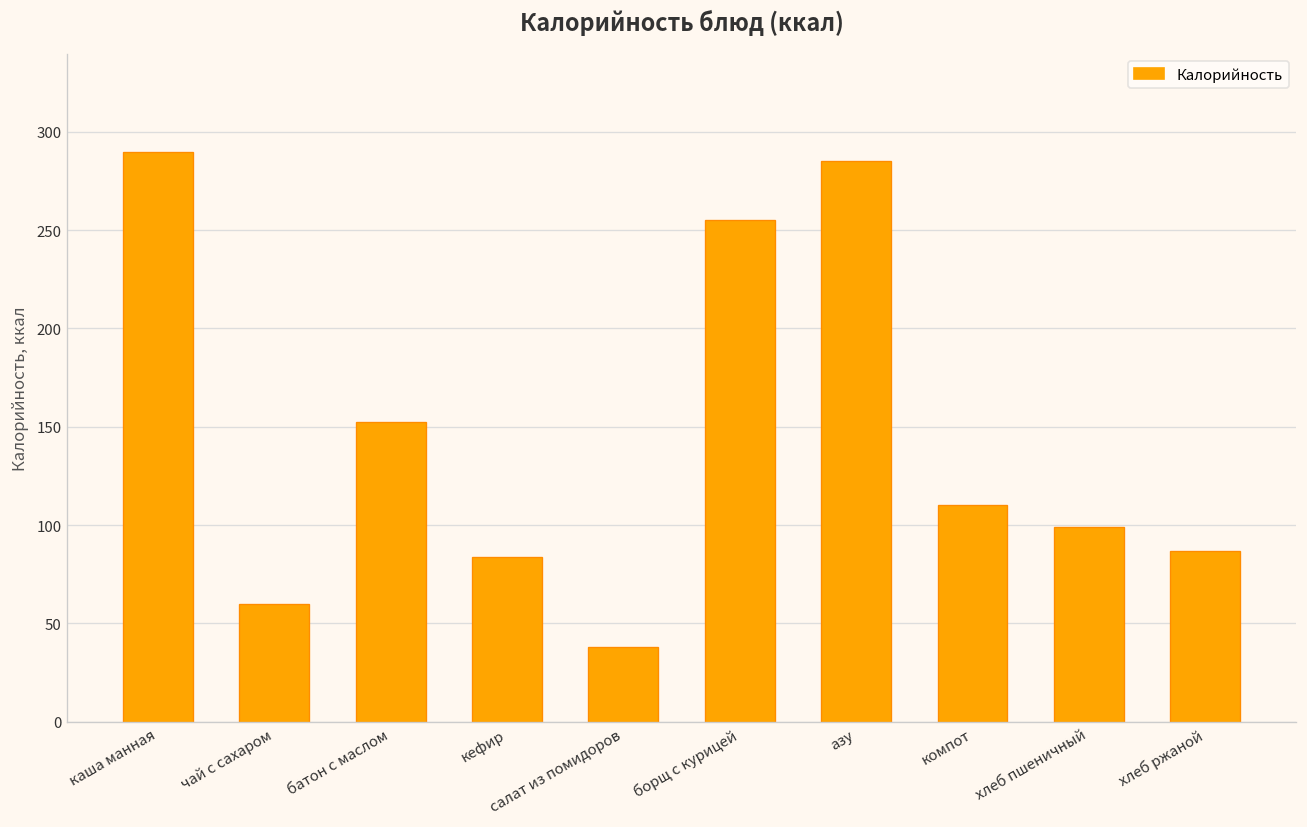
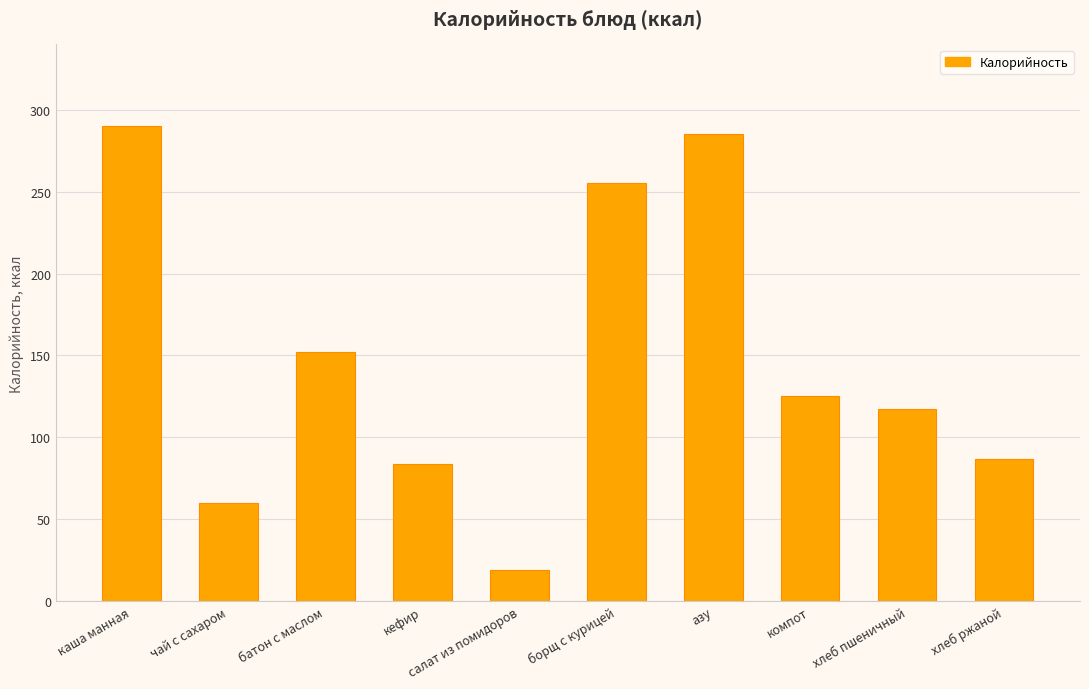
салат из помидоров: 38 -> 19
компот: 110 -> 125
хлеб пшеничный: 99 -> 118
